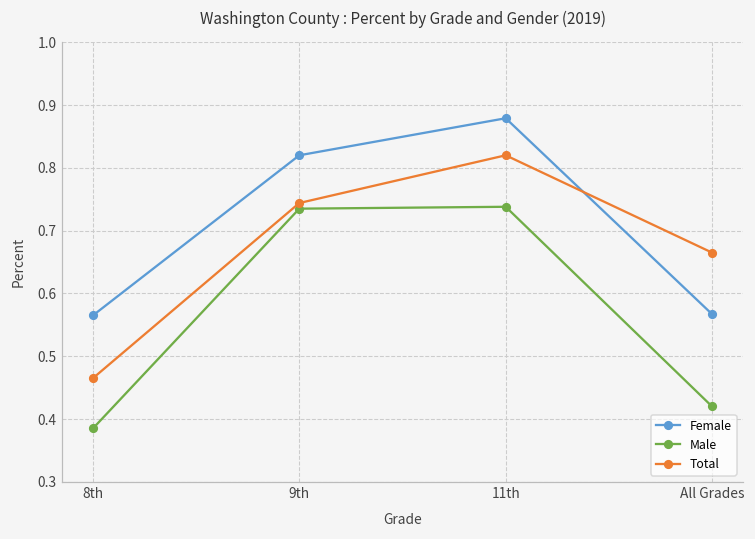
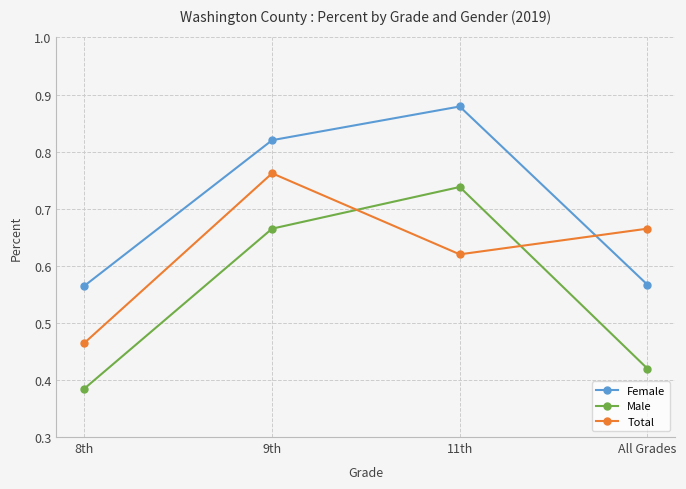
Male, 9th: 0.74 -> 0.67
Total, 9th: 0.74 -> 0.76
Total, 11th: 0.82 -> 0.62
